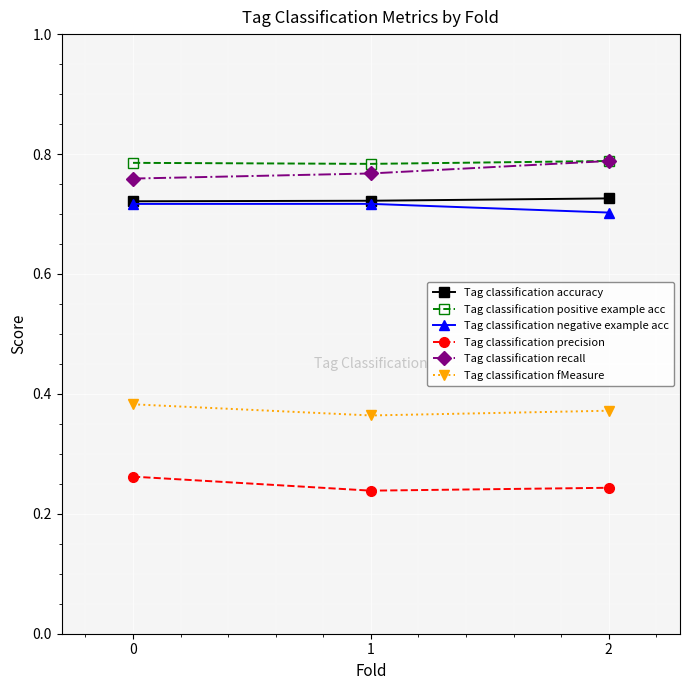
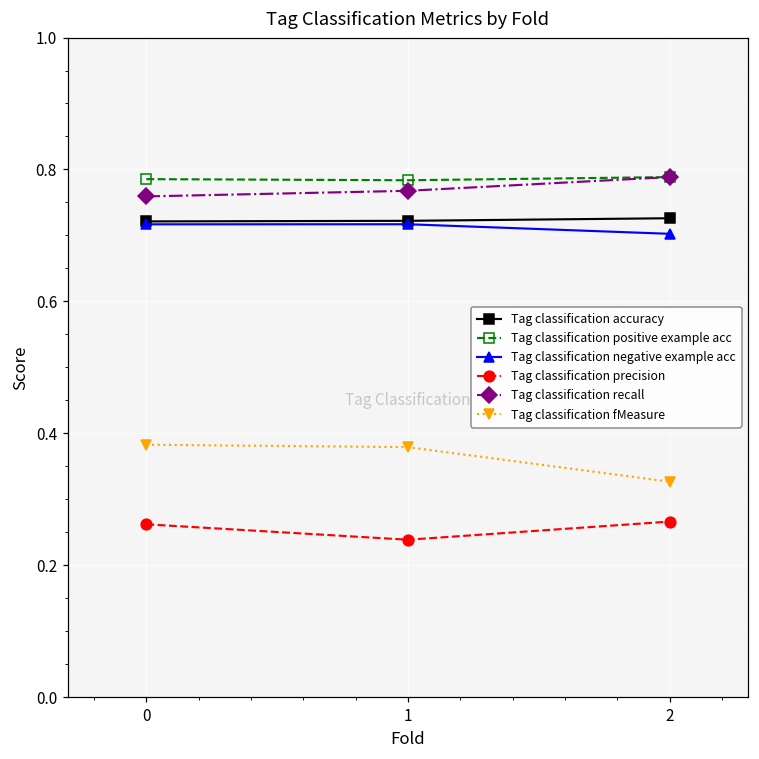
Tag classification fMeasure, 1: 0.36 -> 0.38
Tag classification precision, 2: 0.24 -> 0.27
Tag classification fMeasure, 2: 0.37 -> 0.33
